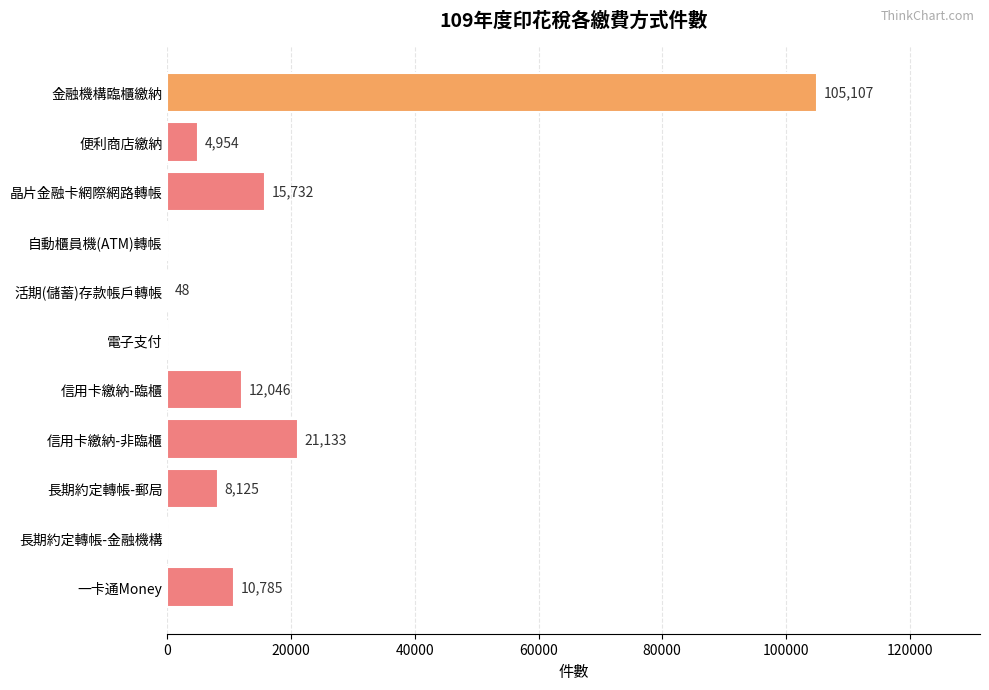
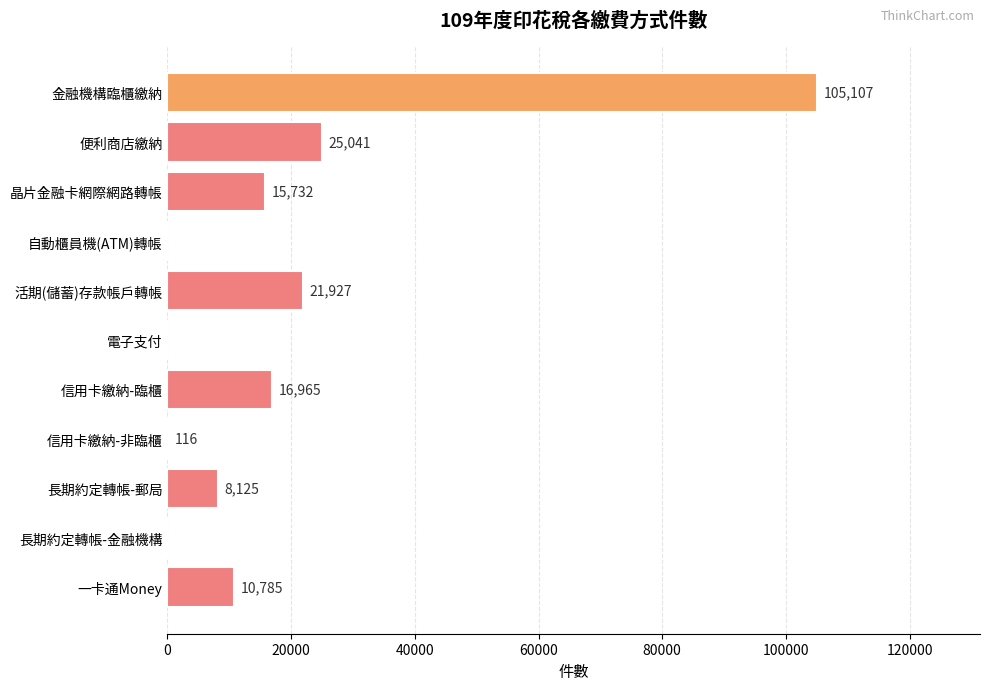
便利商店繳納: 4,954 -> 25,041
活期(儲蓄)存款帳戶轉帳: 48 -> 21,927
信用卡繳納-臨櫃: 12,046 -> 16,965
信用卡繳納-非臨櫃: 21,133 -> 116
